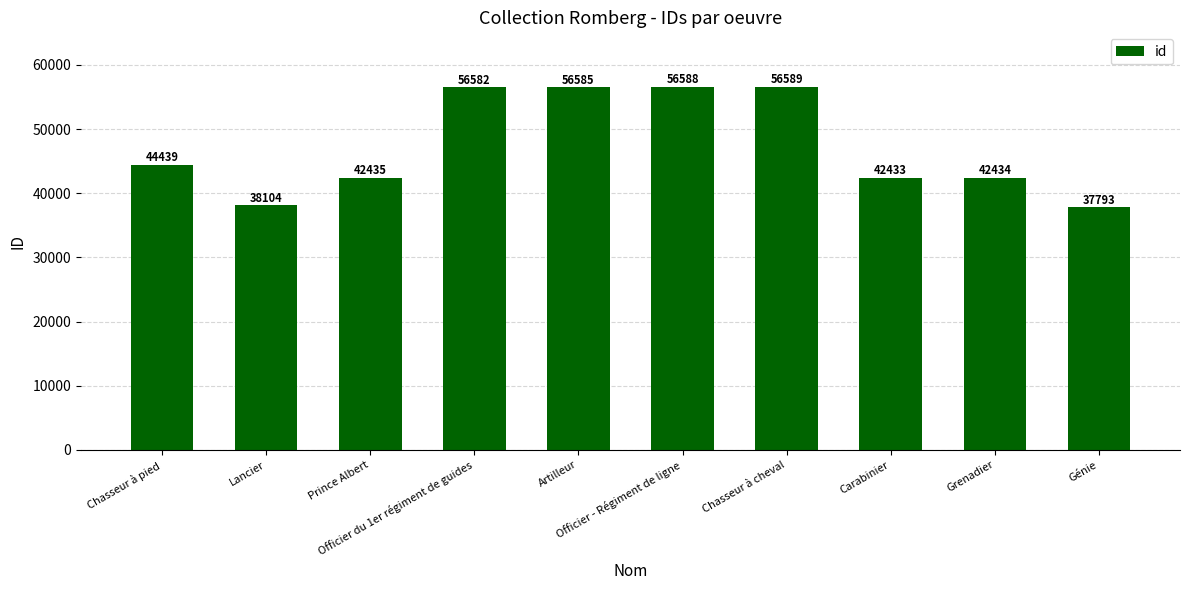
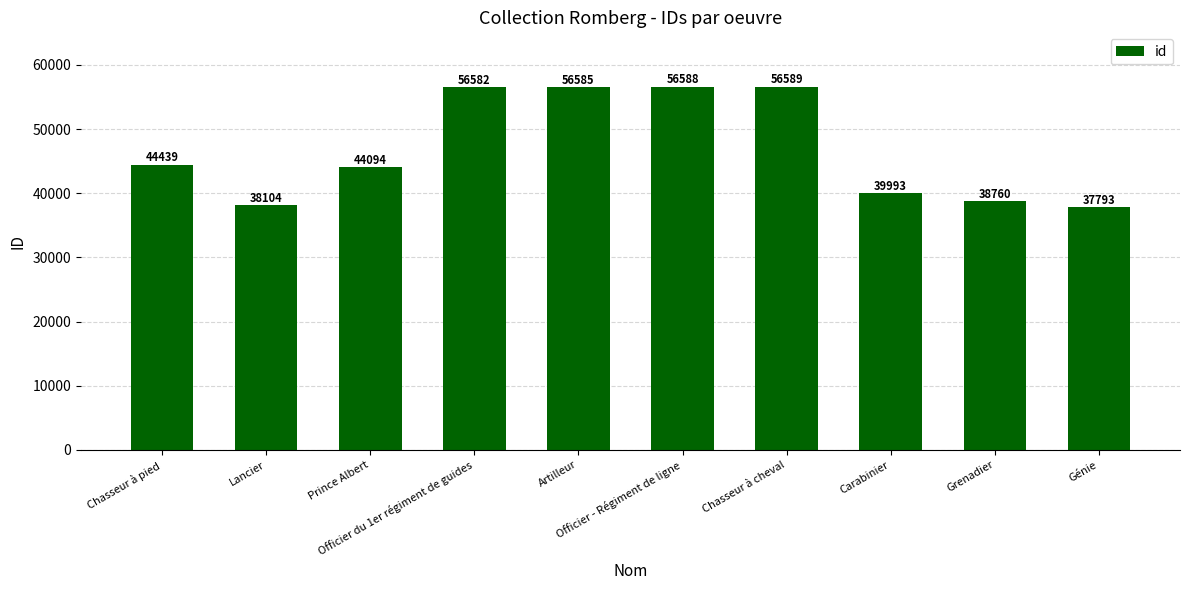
Prince Albert: 42435 -> 44094
Carabinier: 42433 -> 39993
Grenadier: 42434 -> 38760
